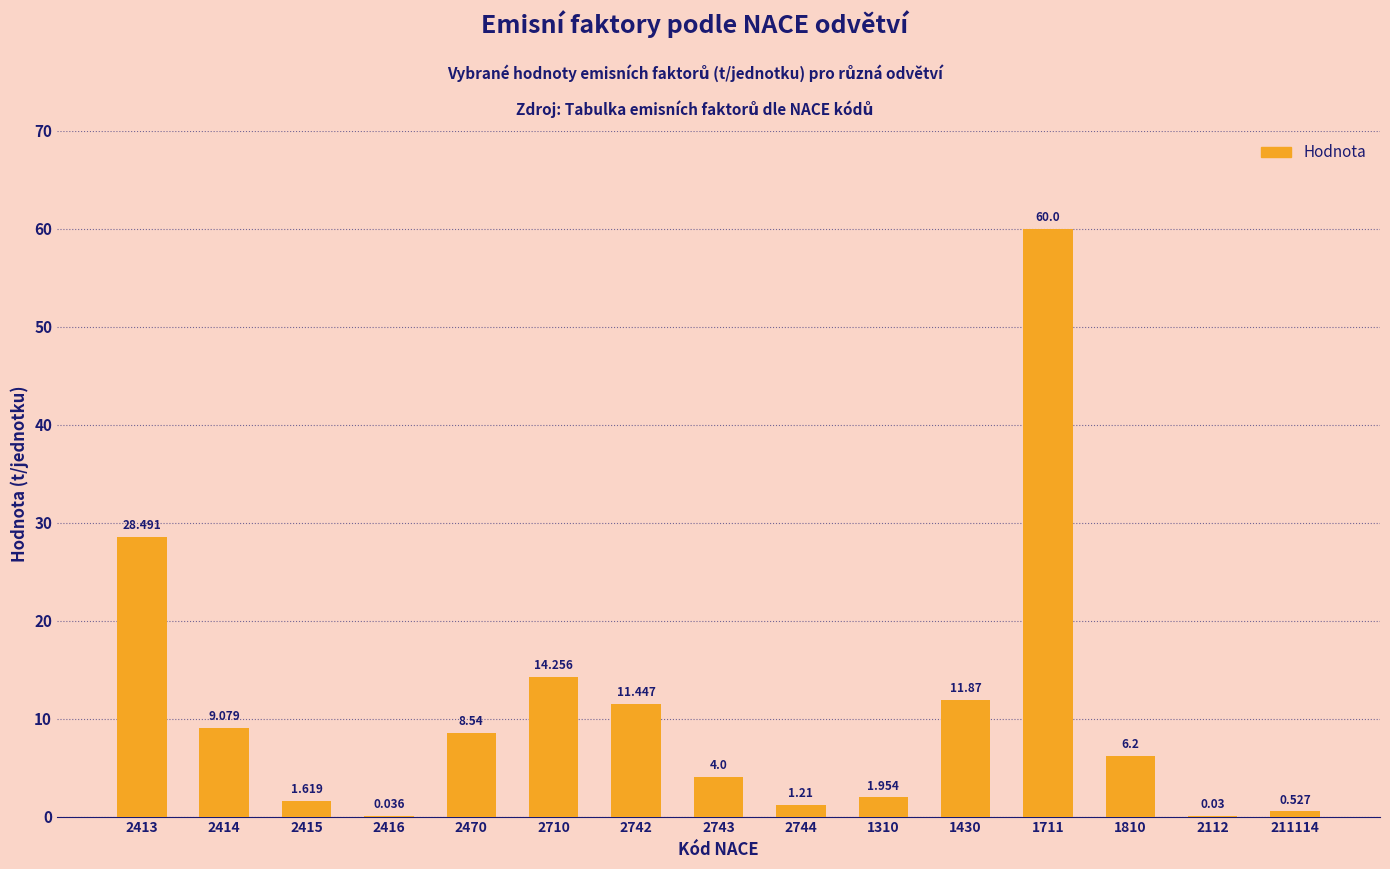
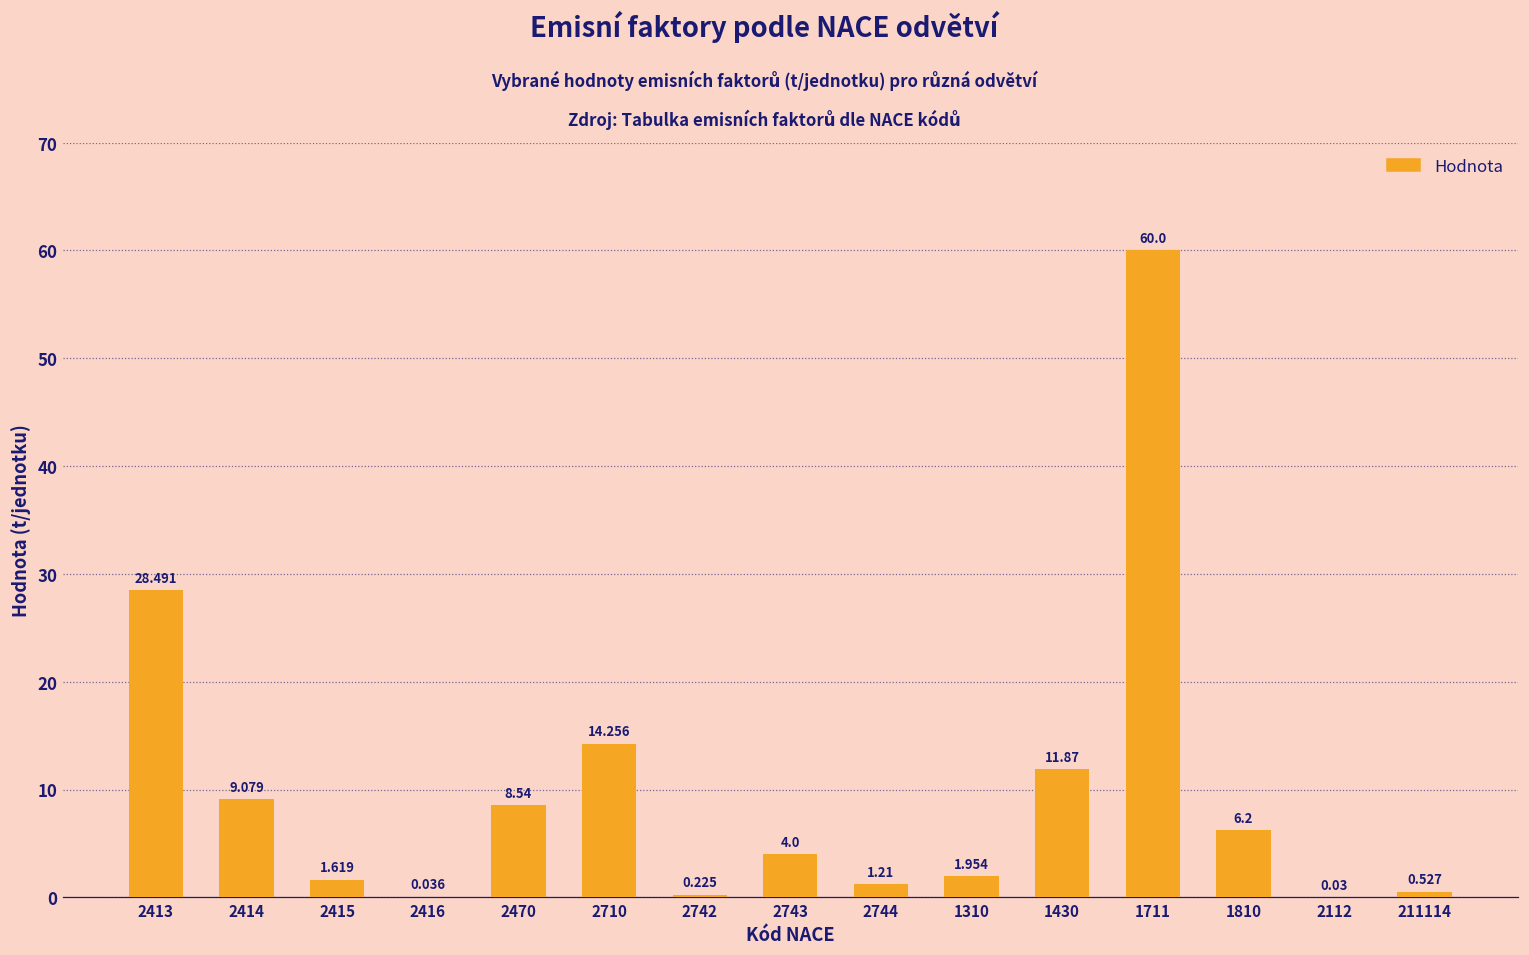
2742: 11.447 -> 0.225
